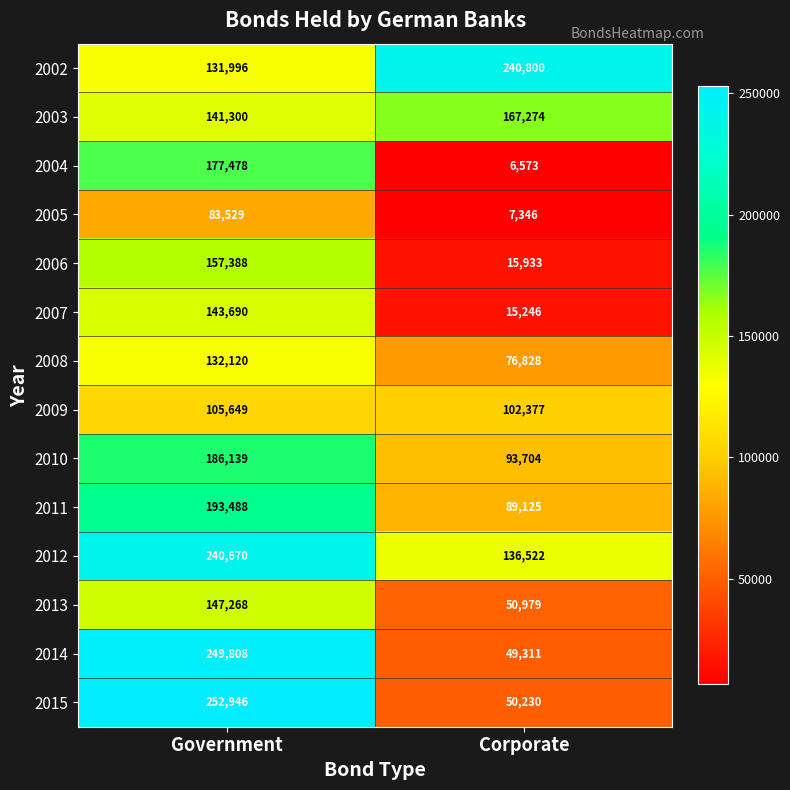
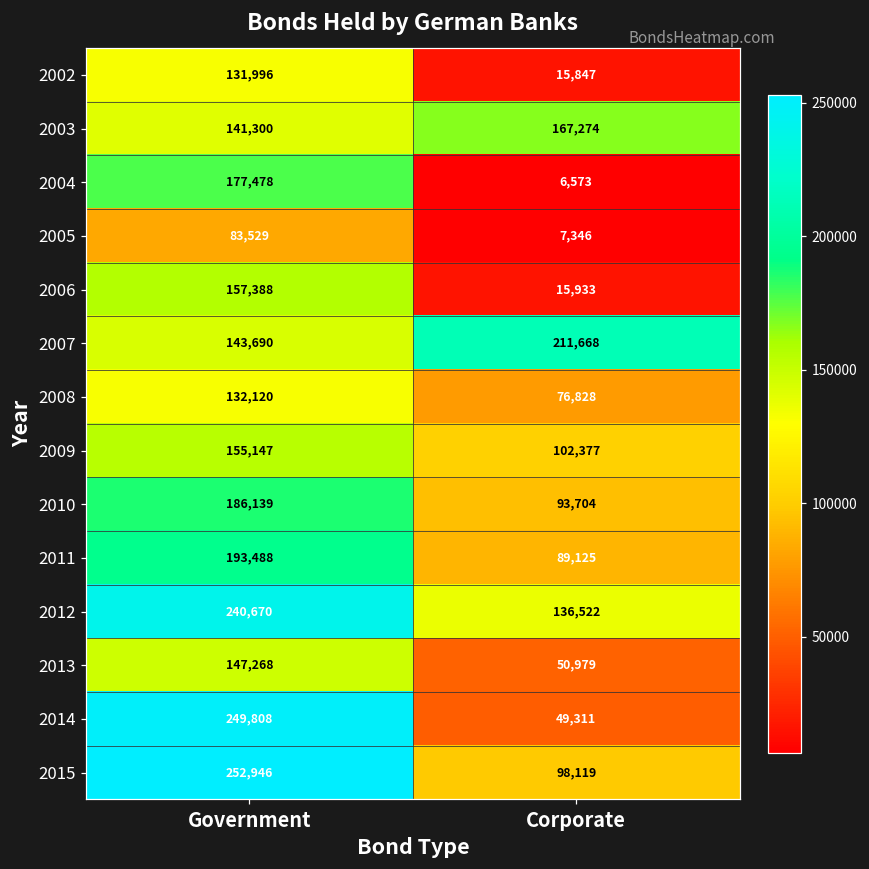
2002, Corporate: 240,800 -> 15,847
2007, Corporate: 15,246 -> 211,668
2009, Government: 105,649 -> 155,147
2015, Corporate: 50,230 -> 98,119
